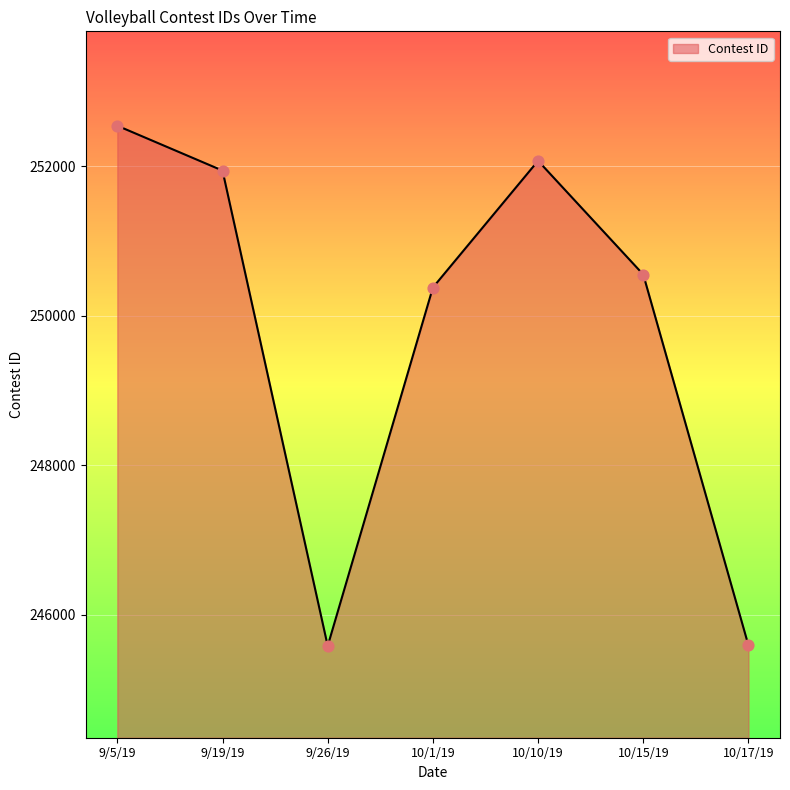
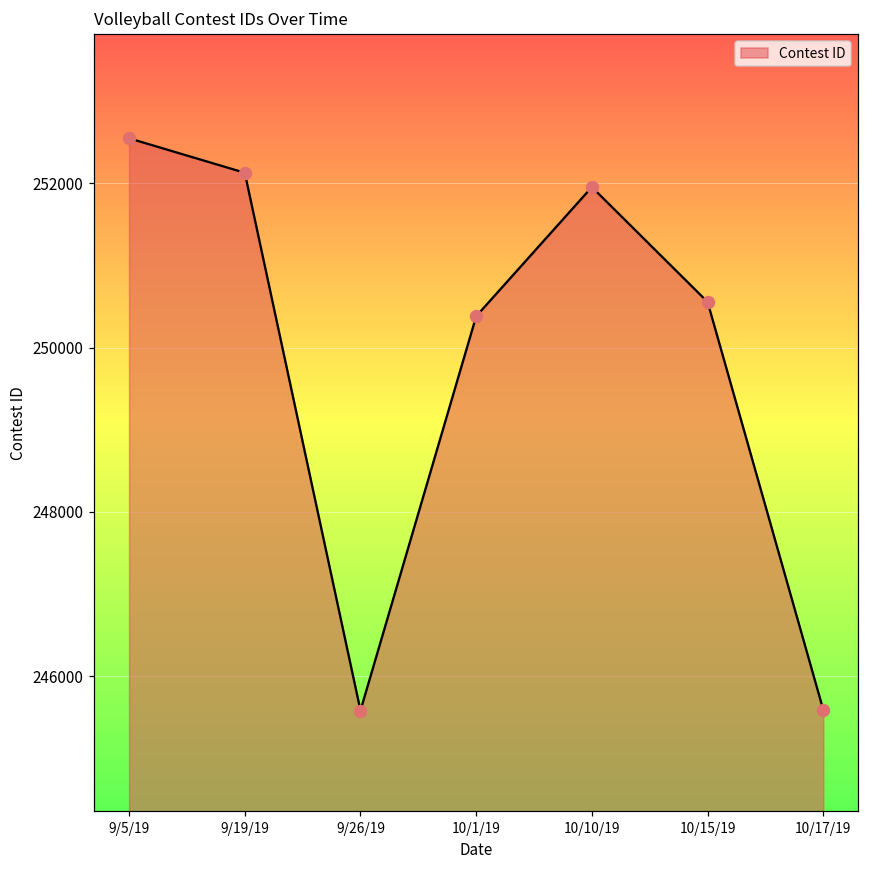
9/19/19: 251900 -> 252100
10/10/19: 252100 -> 252000
